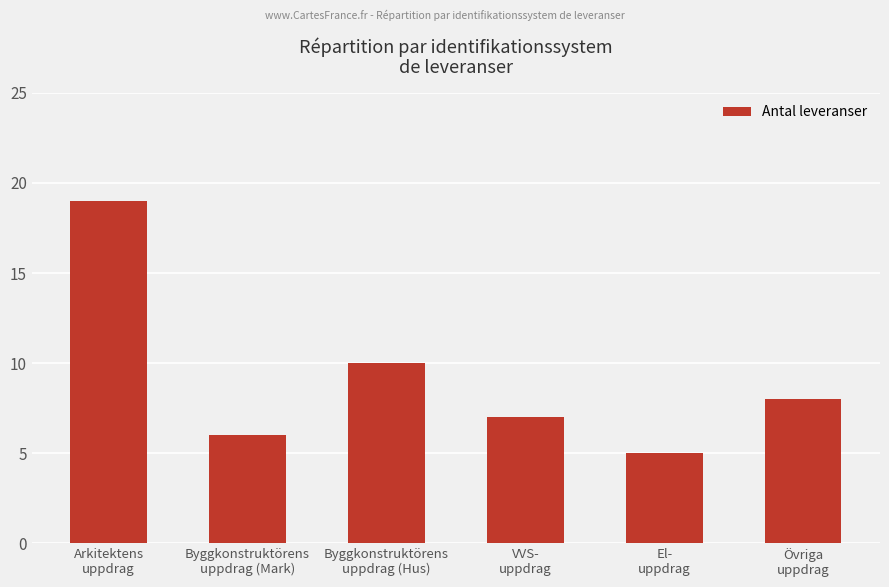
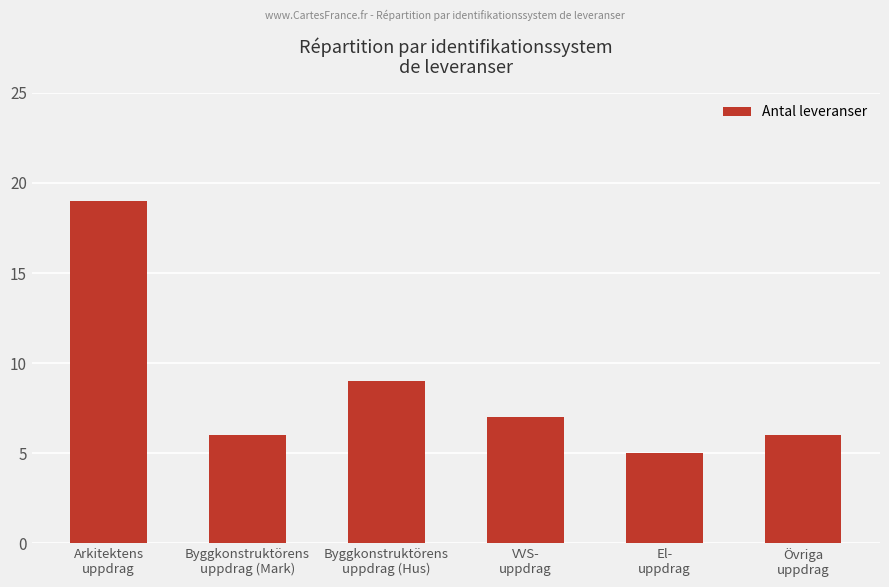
Byggkonstruktörens uppdrag (Hus): 10 -> 9
Övriga uppdrag: 8 -> 6
